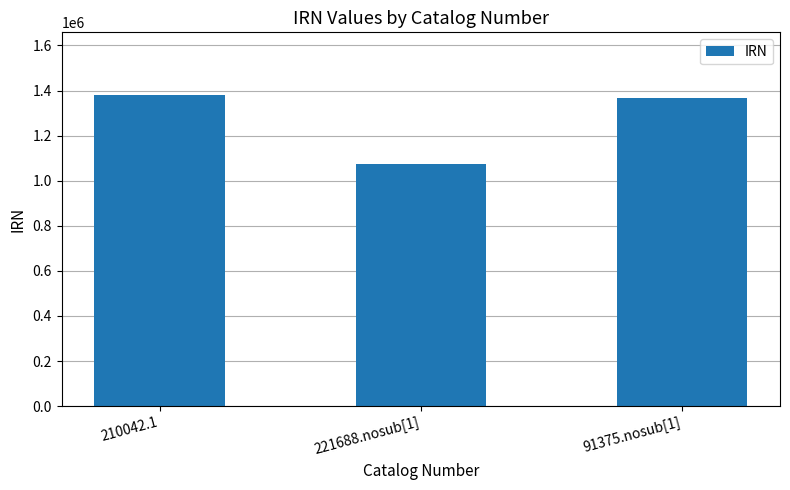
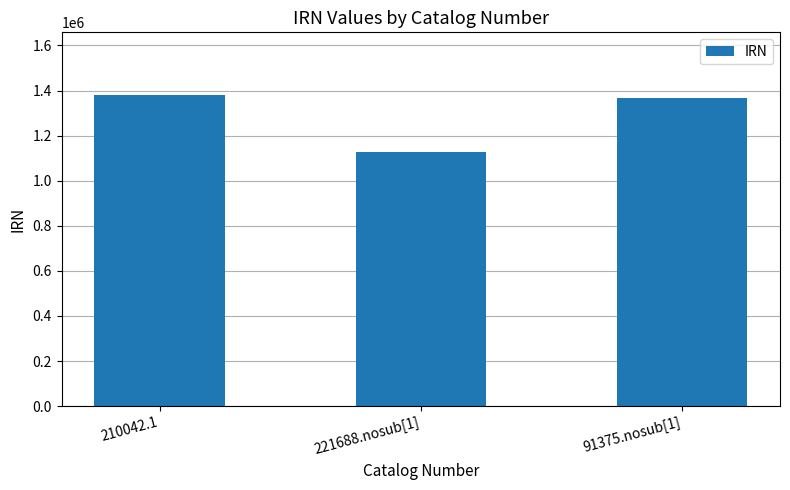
221688.nosub[1]: 1070000 -> 1130000
